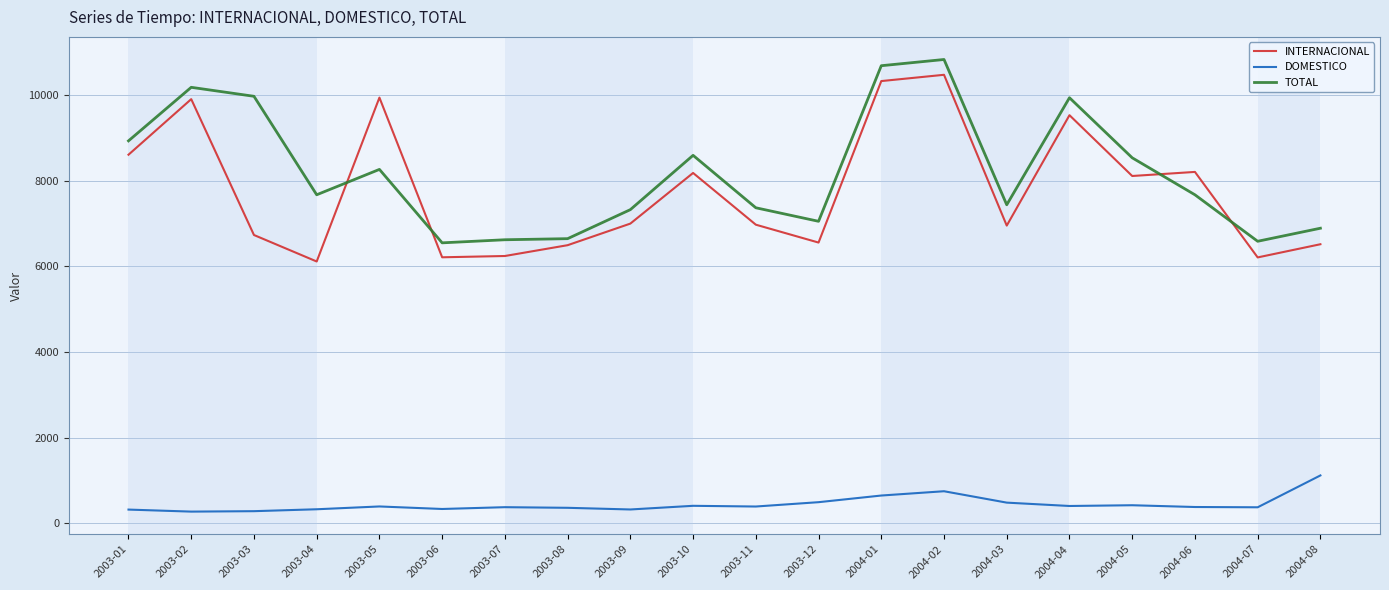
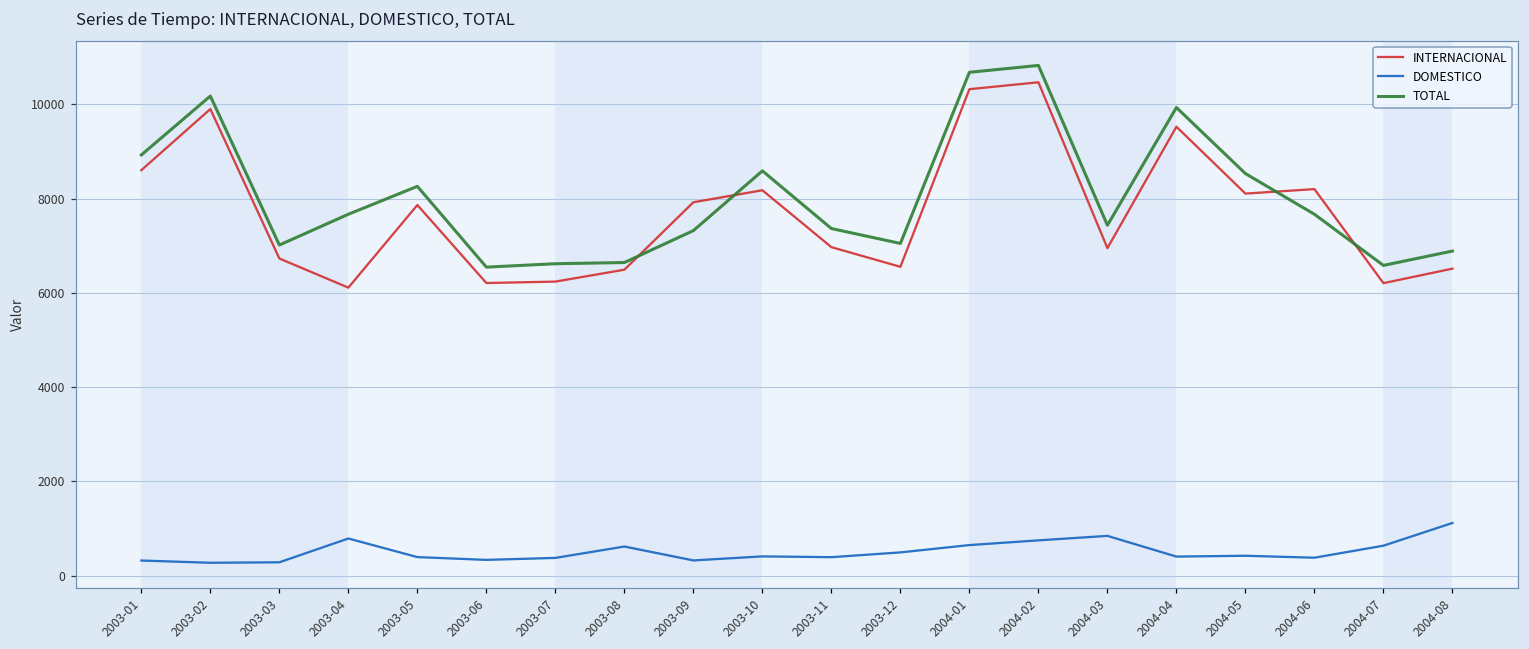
TOTAL, 2003-03: 10000 -> 7000
DOMESTICO, 2003-04: 300 -> 800
INTERNACIONAL, 2003-05: 9900 -> 7900
DOMESTICO, 2003-08: 400 -> 600
INTERNACIONAL, 2003-09: 7000 -> 7900
DOMESTICO, 2004-03: 500 -> 800
DOMESTICO, 2004-07: 400 -> 600
